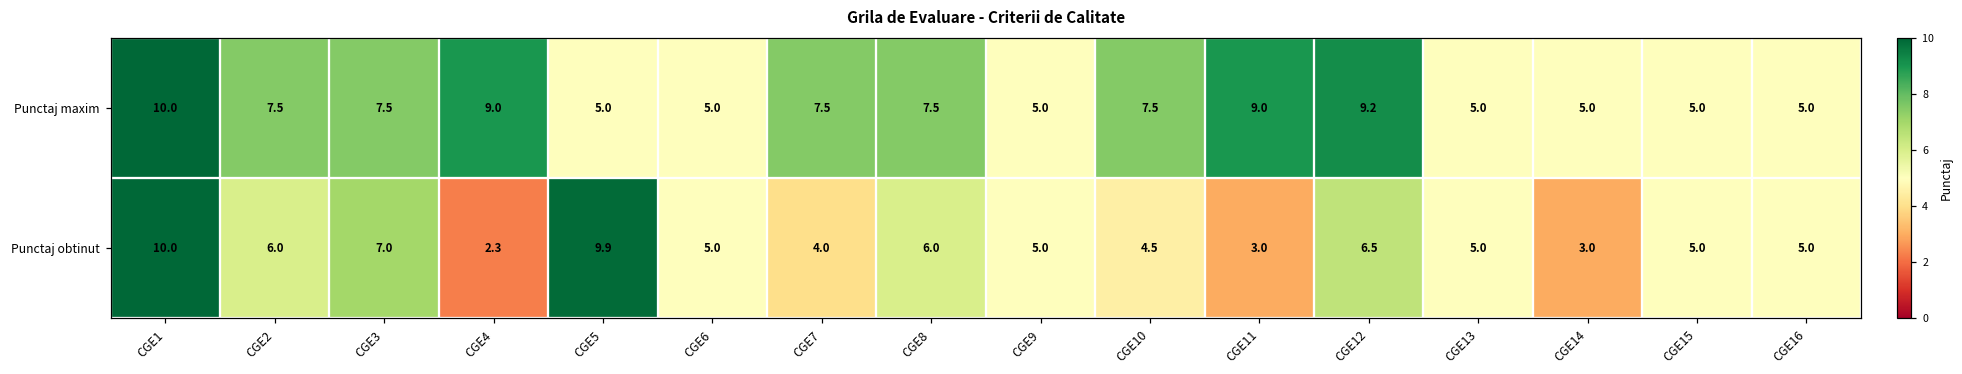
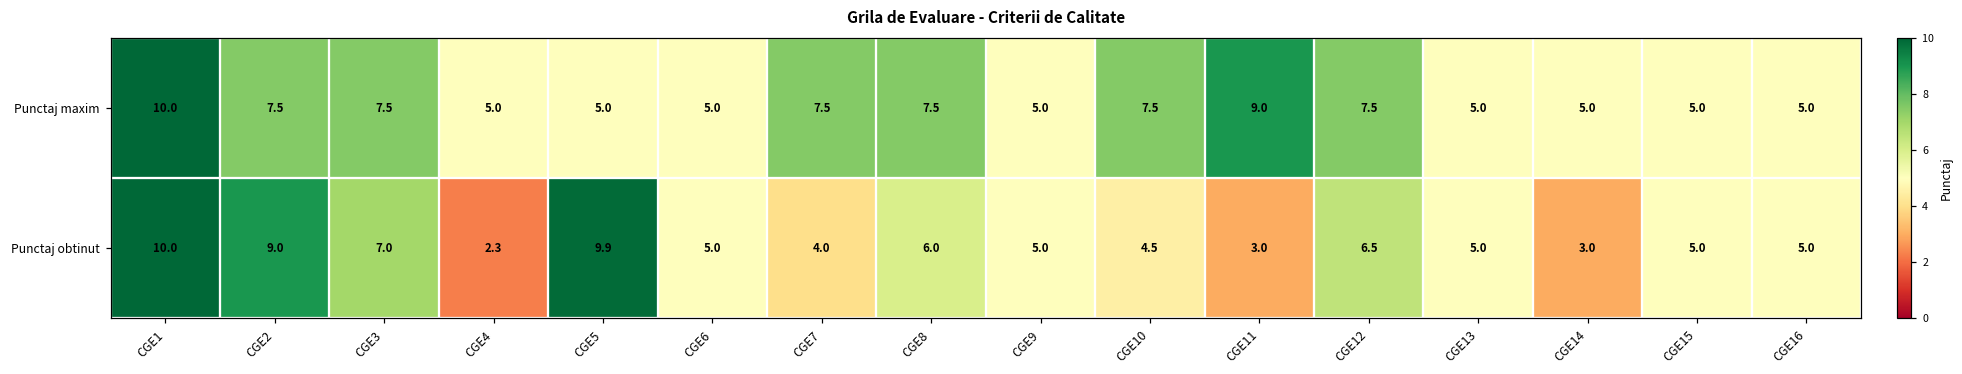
Punctaj maxim, CGE4: 9.0 -> 5.0
Punctaj maxim, CGE12: 9.2 -> 7.5
Punctaj obtinut, CGE2: 6.0 -> 9.0
